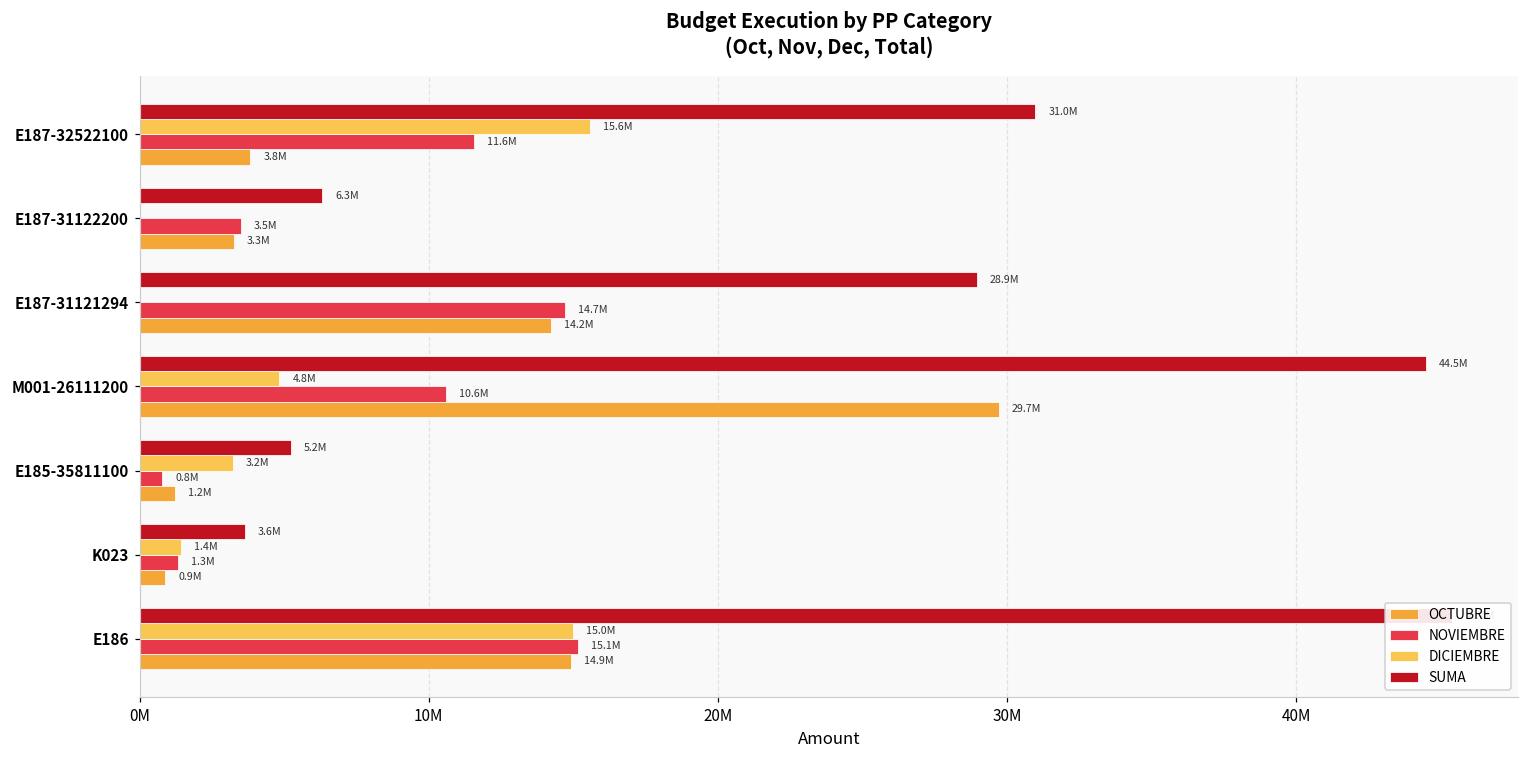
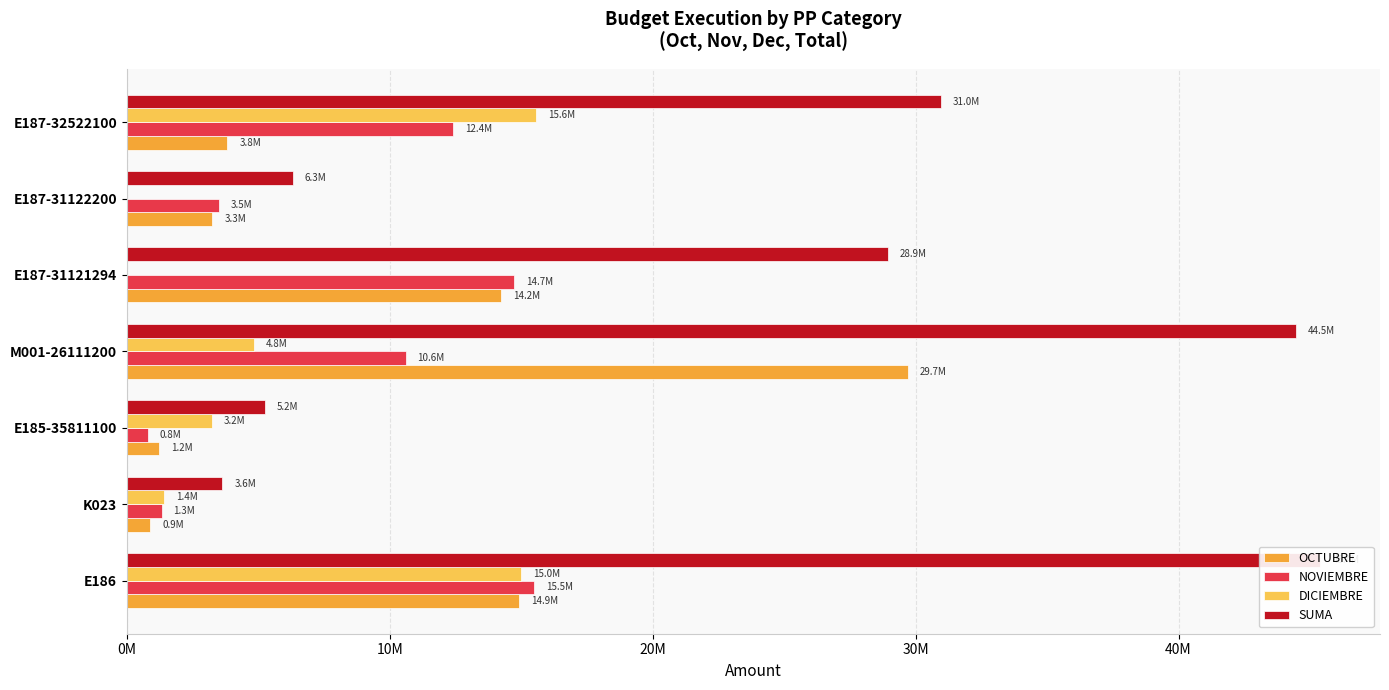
NOVIEMBRE, E187-32522100: 11.6M -> 12.4M
NOVIEMBRE, E186: 15.1M -> 15.5M
